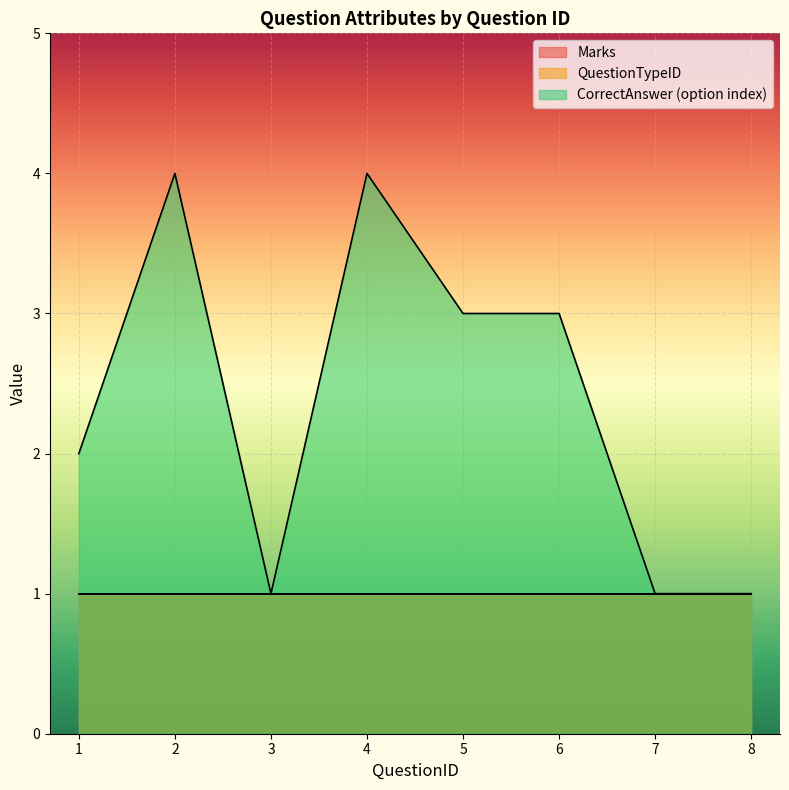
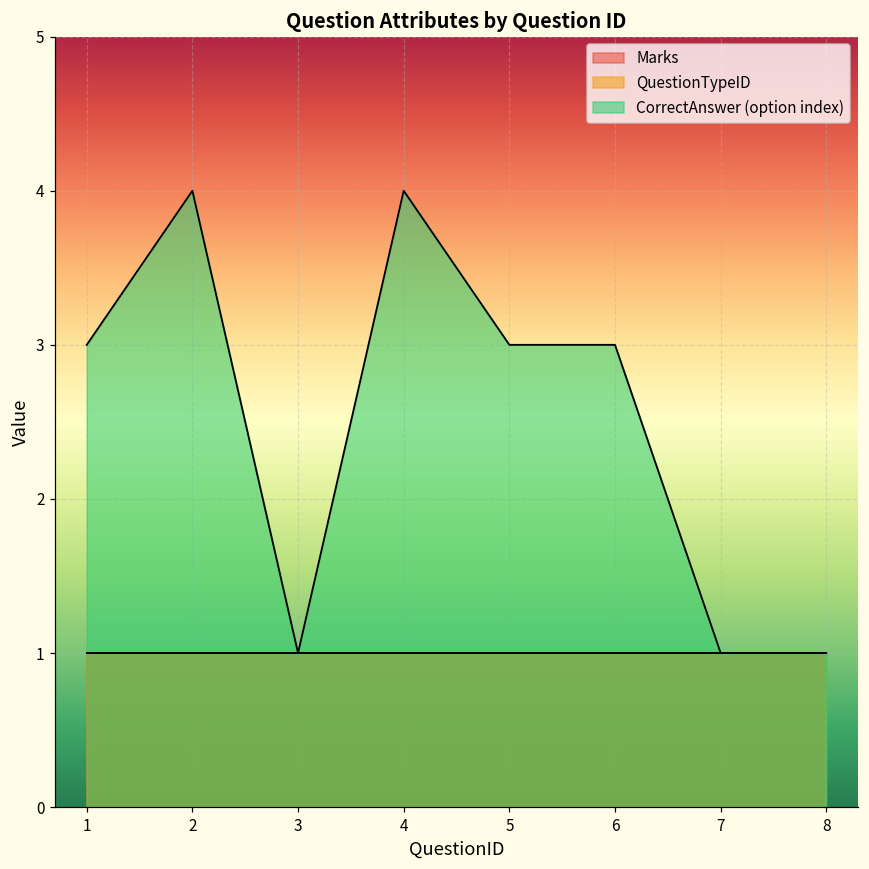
CorrectAnswer (option index), 1: 2 -> 3
